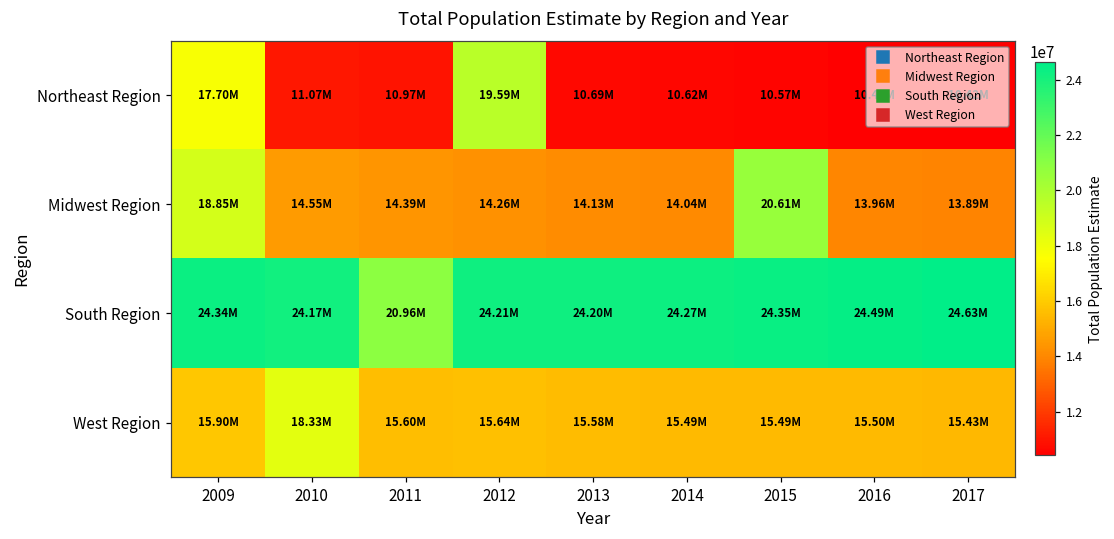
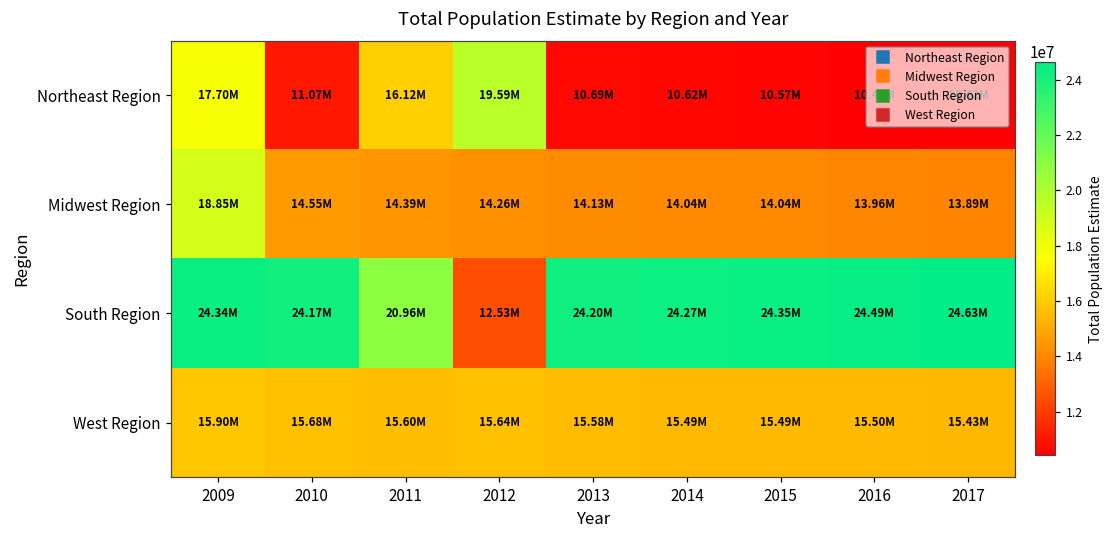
Northeast Region, 2011: 10.97M -> 16.12M
Midwest Region, 2015: 20.61M -> 14.04M
South Region, 2012: 24.21M -> 12.53M
West Region, 2010: 18.33M -> 15.68M
